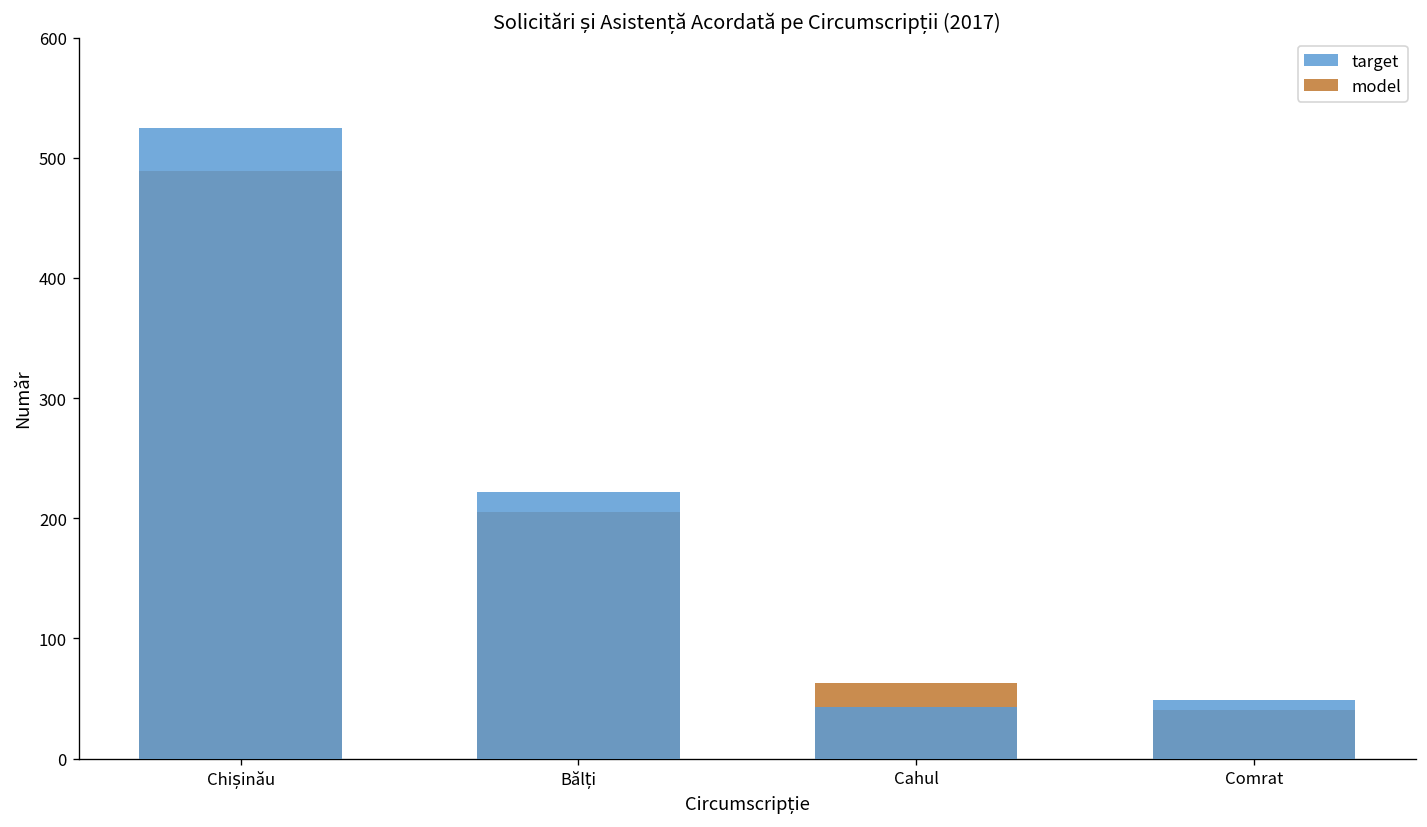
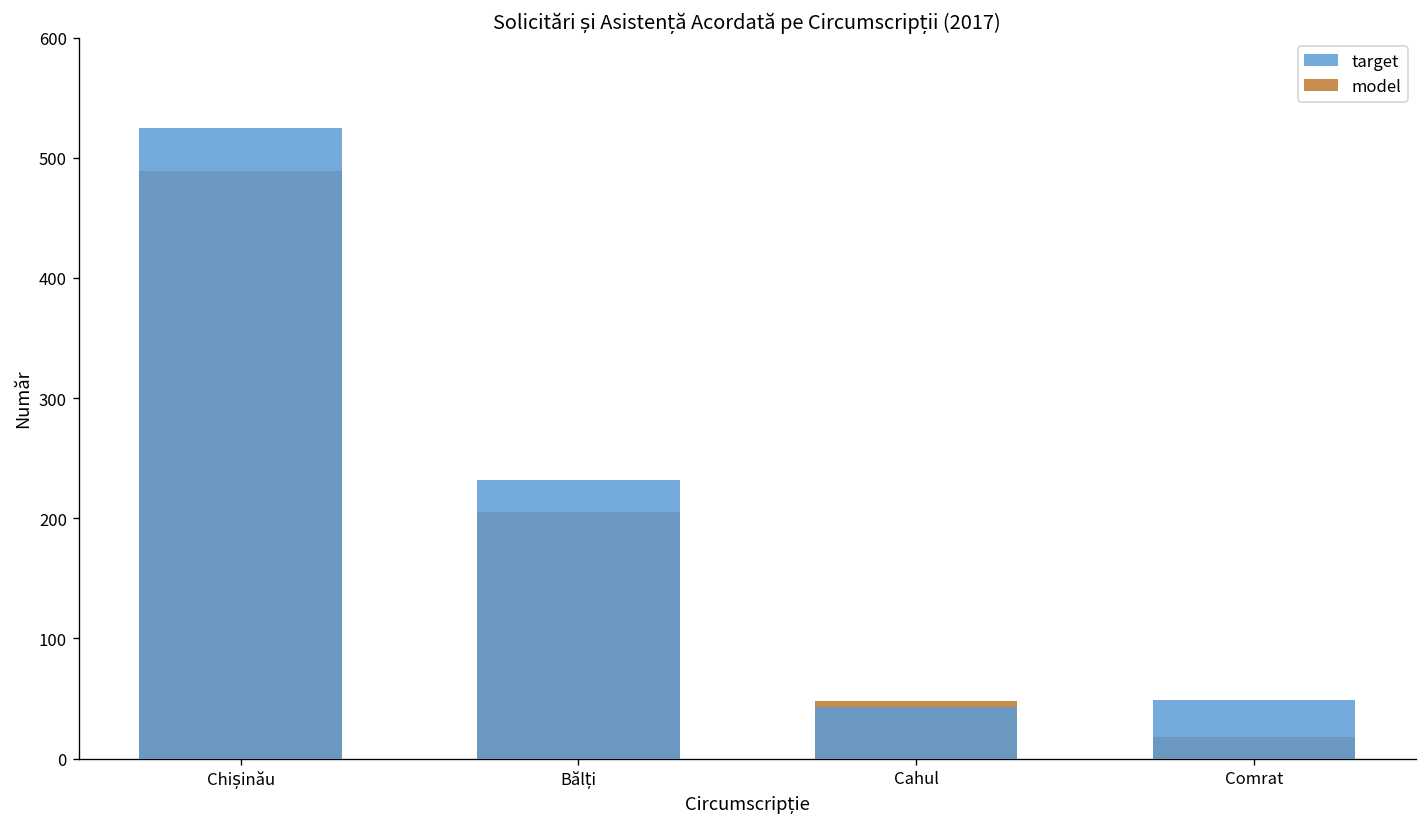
target, Bălți: 222 -> 232
model, Cahul: 63 -> 48
model, Comrat: 40 -> 18
